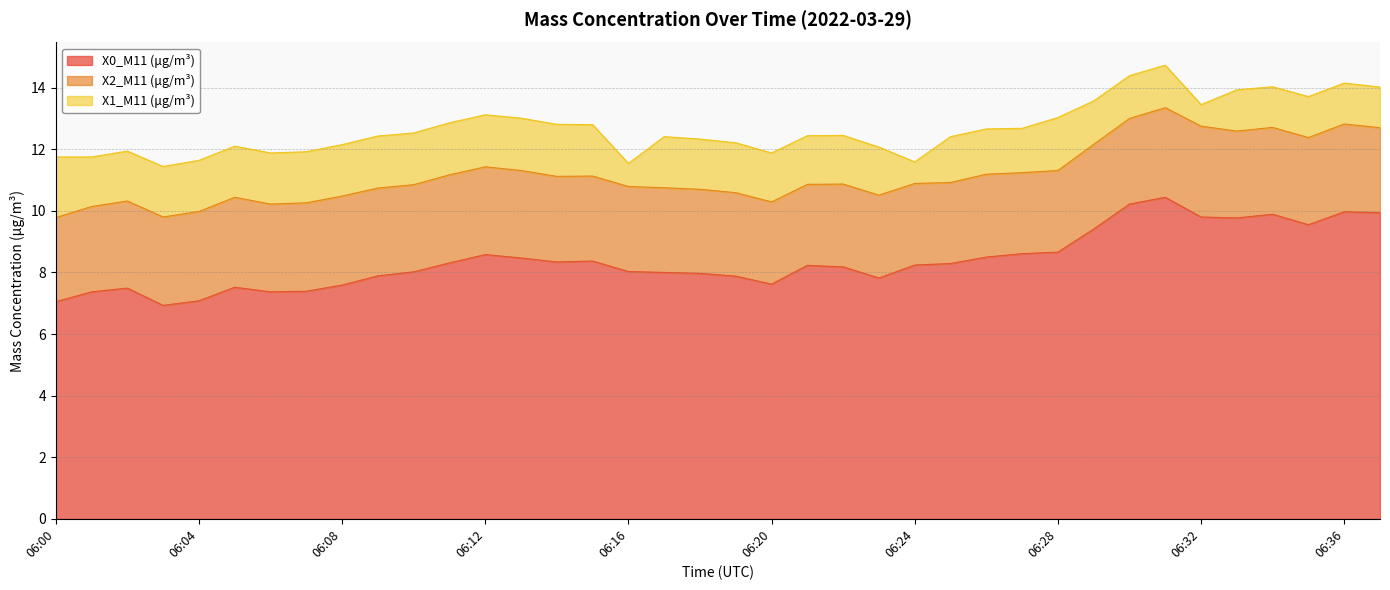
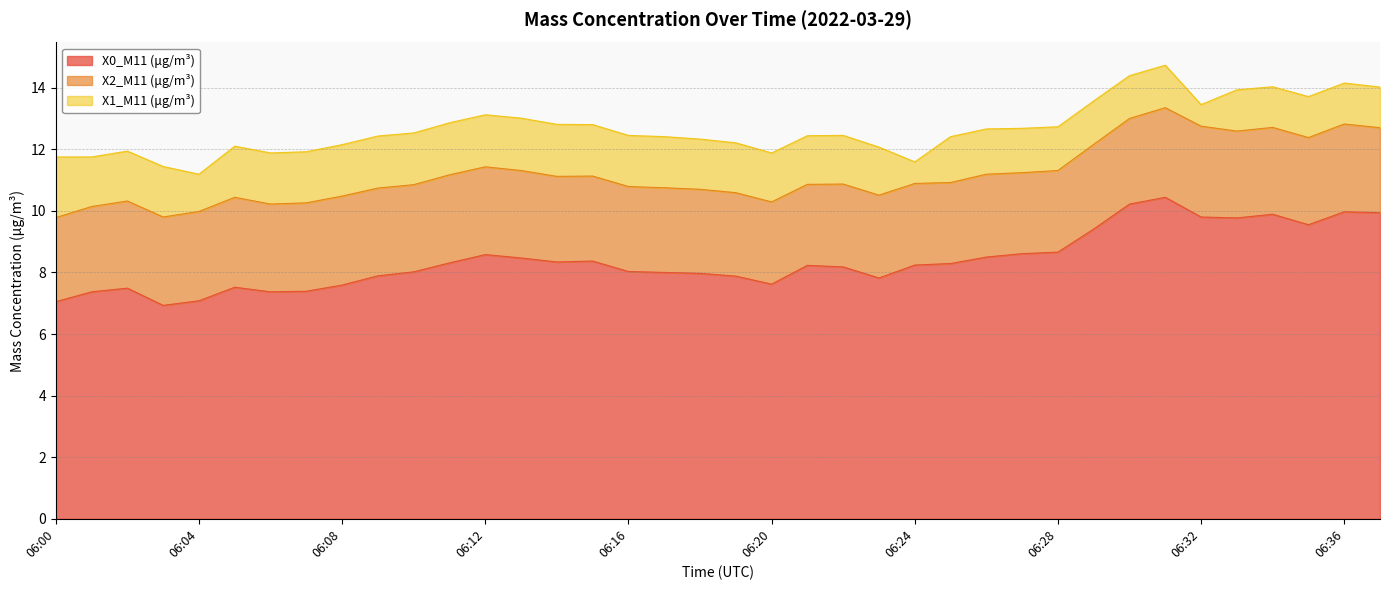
X1_M11 (μg/m³), 06:04: 1.7 -> 1.2
X1_M11 (μg/m³), 06:16: 0.8 -> 1.7
X1_M11 (μg/m³), 06:28: 1.7 -> 1.4
